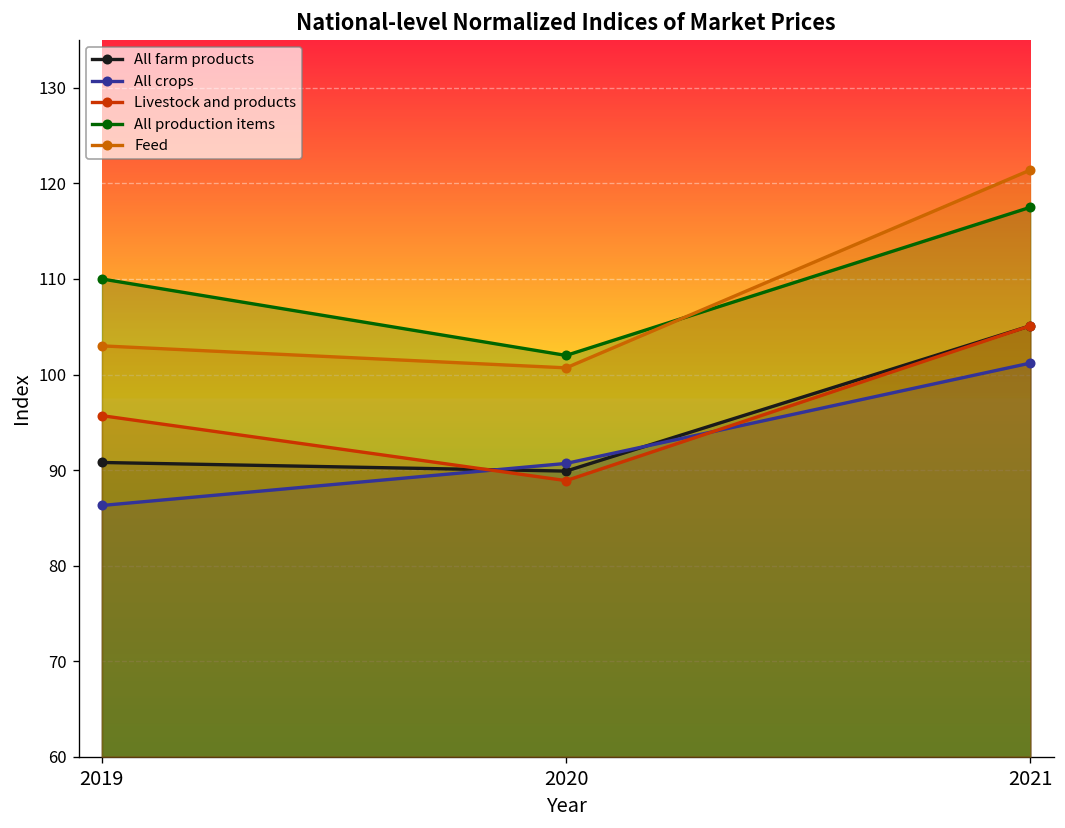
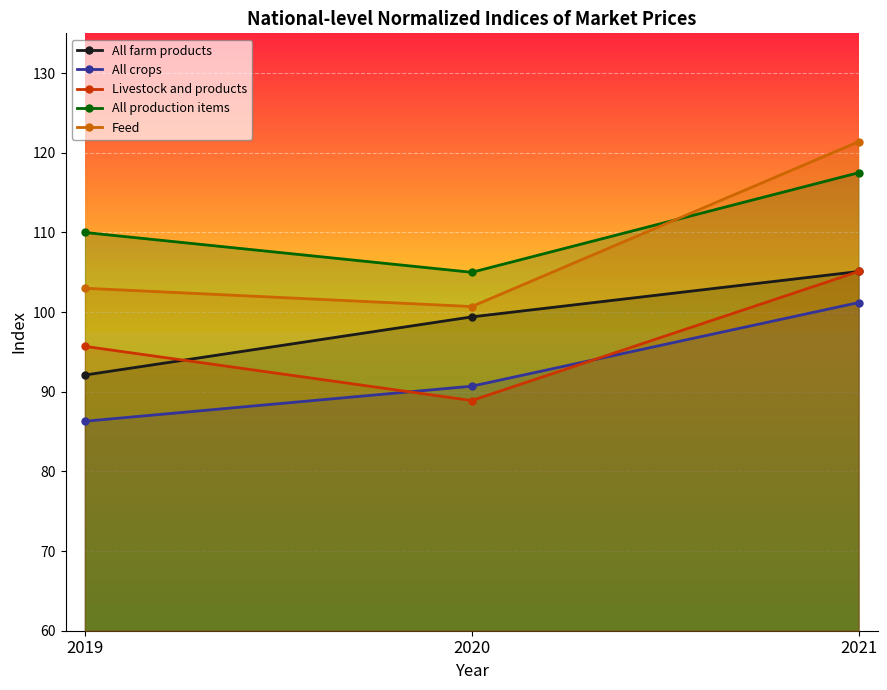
All farm products, 2019: 91 -> 92
All farm products, 2020: 90 -> 99
All production items, 2020: 102 -> 105
